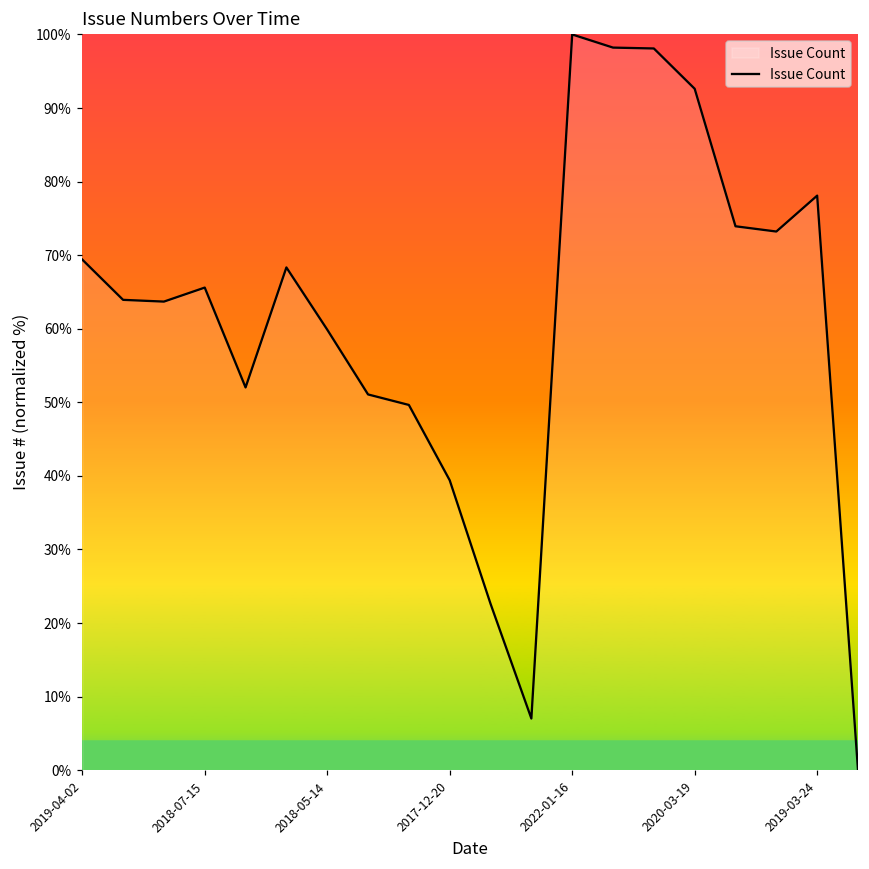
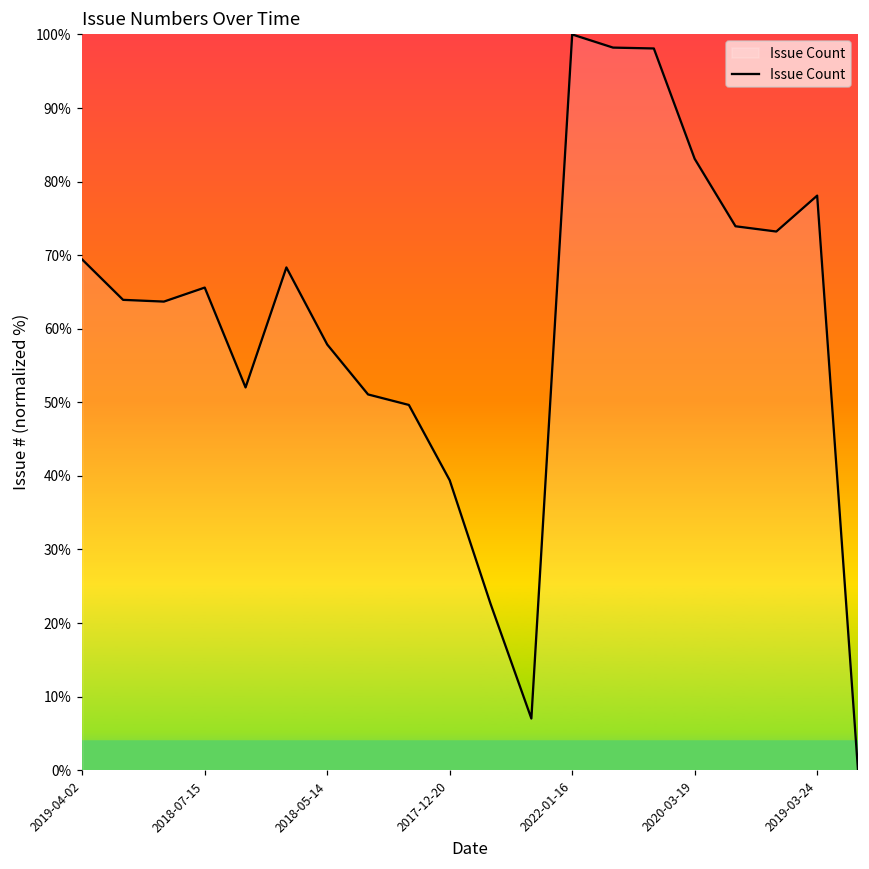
2018-05-14: 60% -> 58%
2020-03-19: 93% -> 83%
